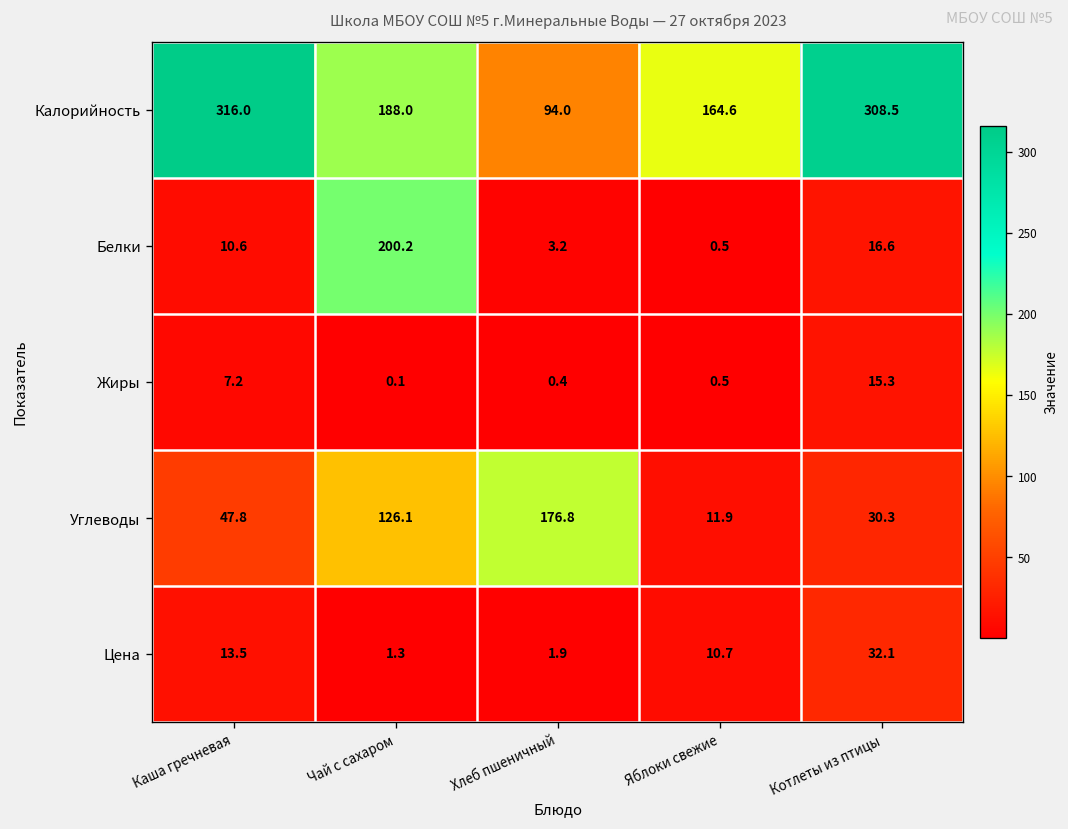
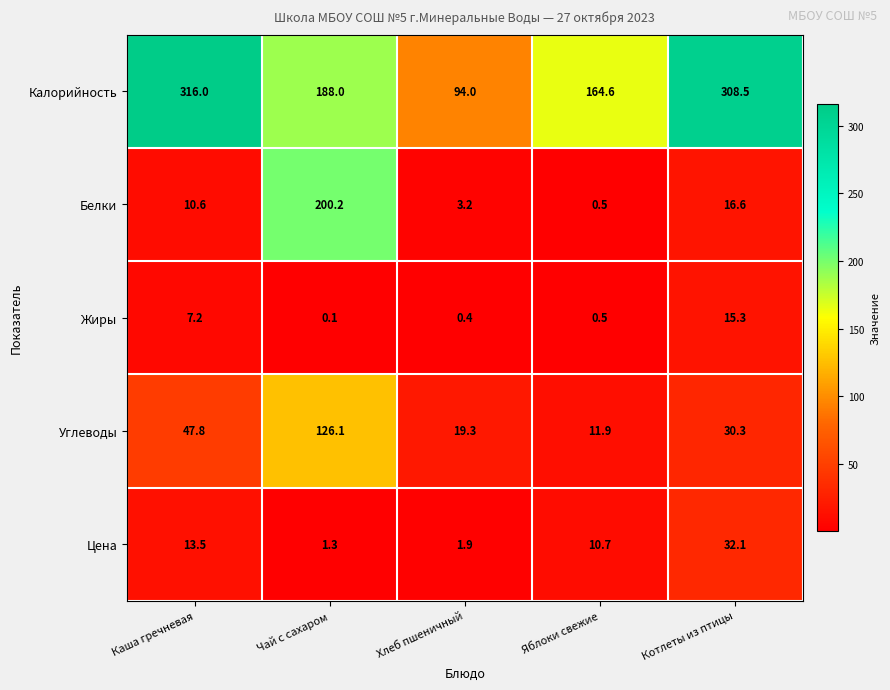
Углеводы, Хлеб пшеничный: 176.8 -> 19.3
